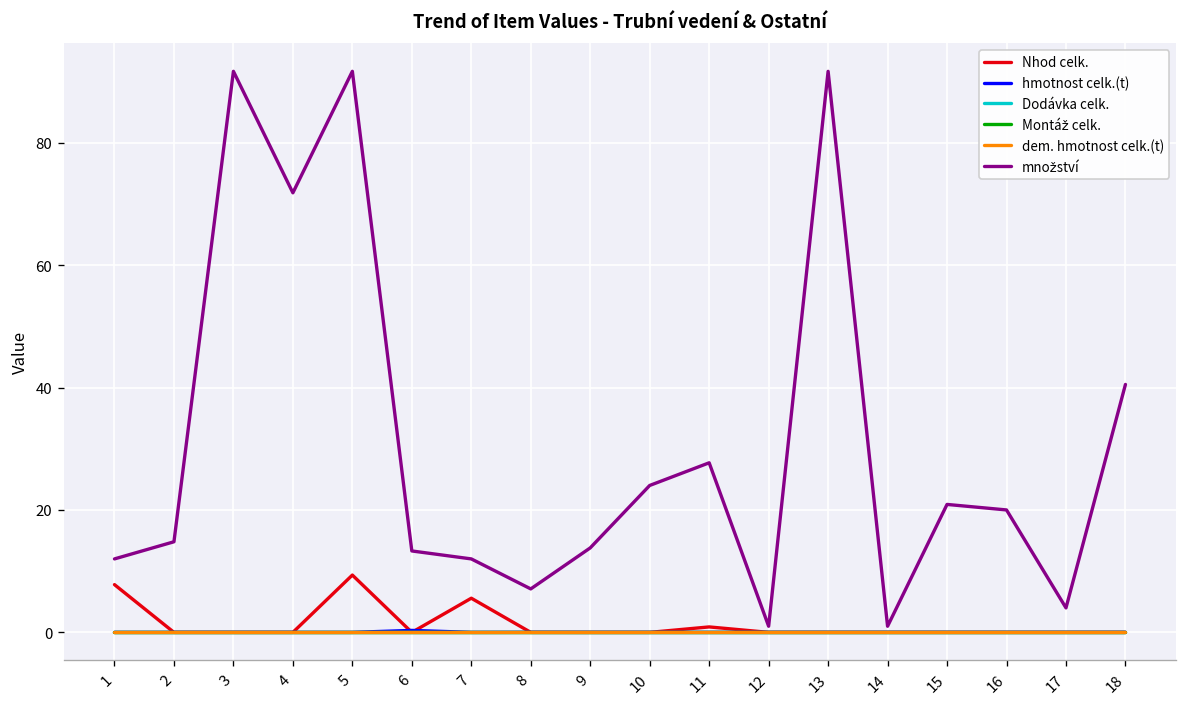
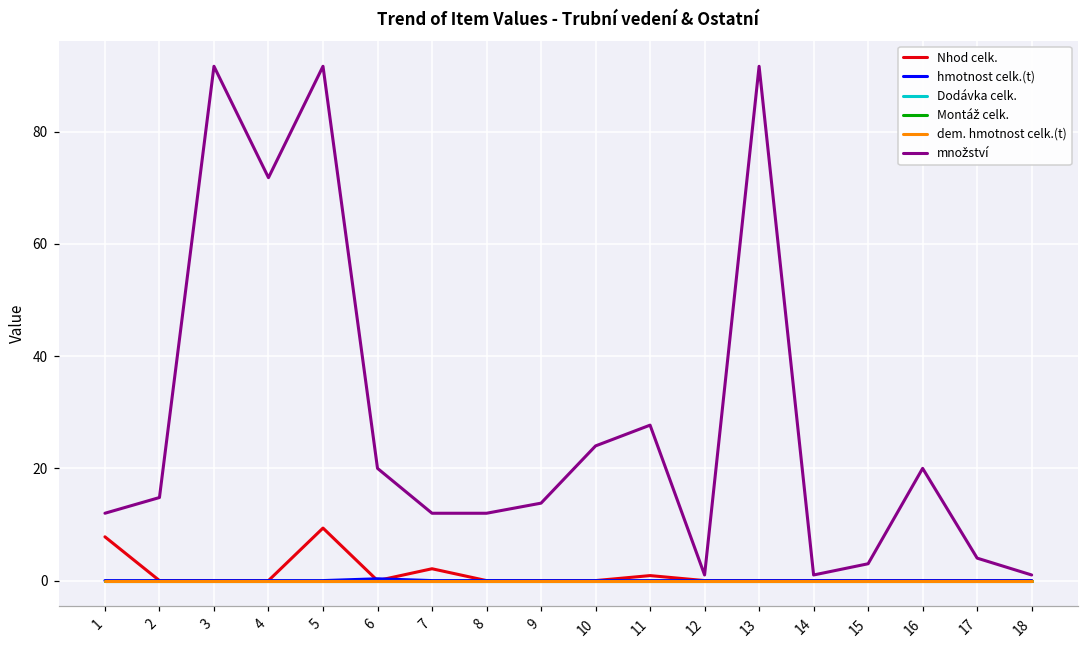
množství, 6: 13 -> 20
Nhod celk., 7: 6 -> 2
množství, 8: 7 -> 12
množství, 15: 21 -> 3
množství, 18: 41 -> 1
